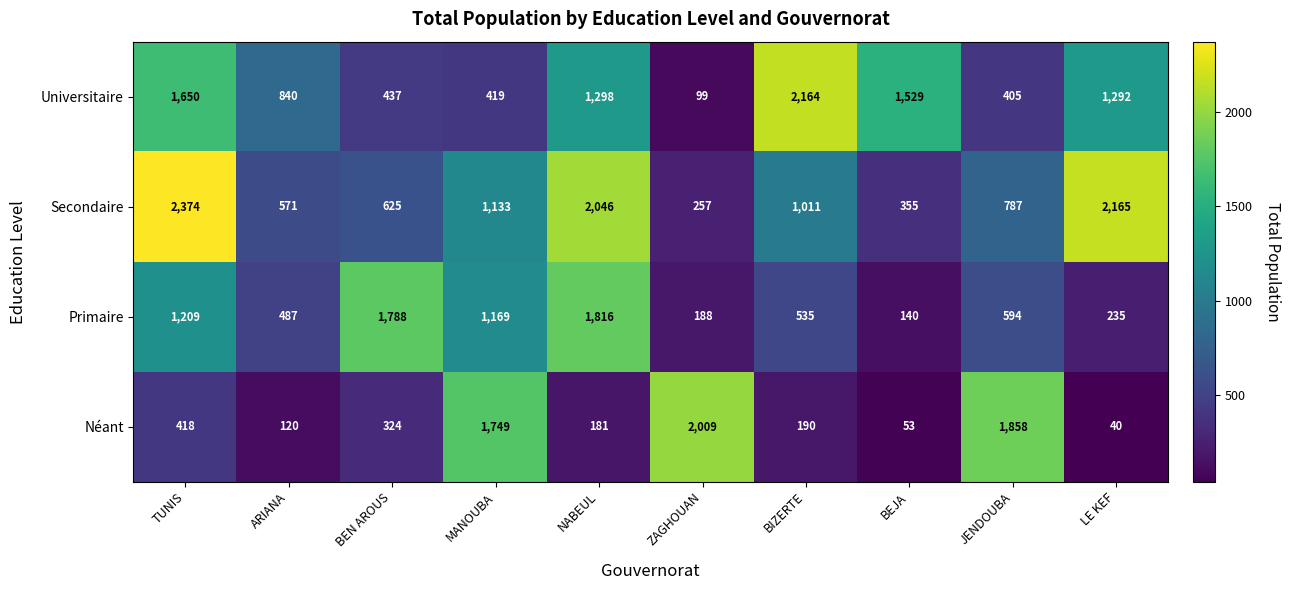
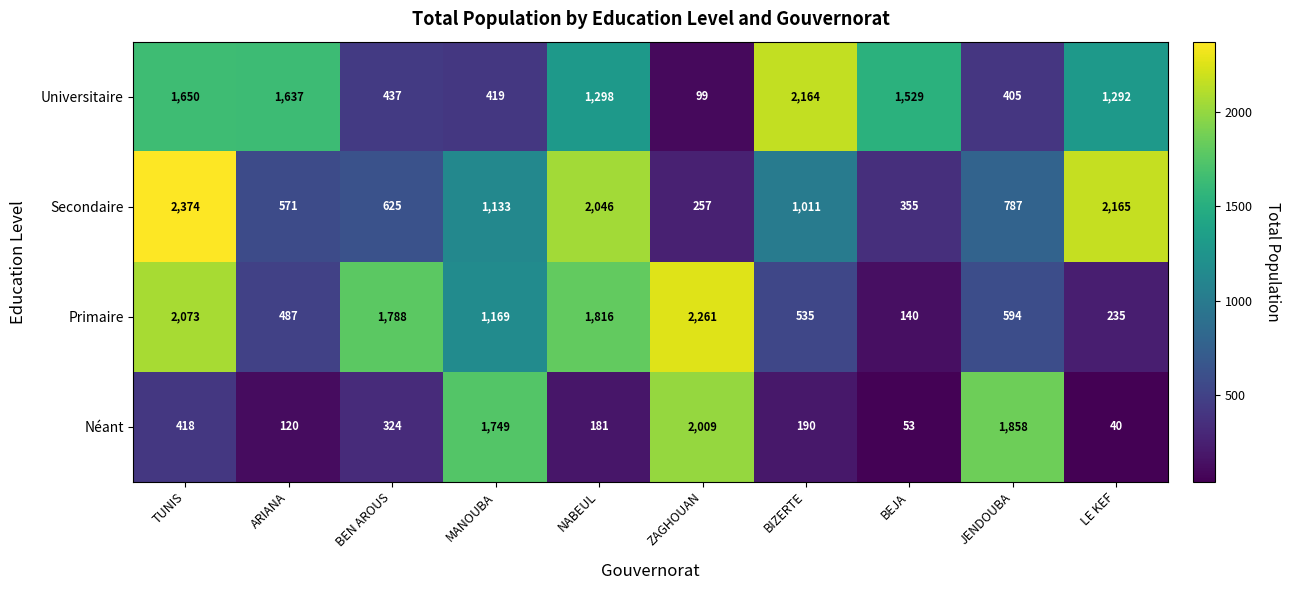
Universitaire, ARIANA: 840 -> 1,637
Primaire, TUNIS: 1,209 -> 2,073
Primaire, ZAGHOUAN: 188 -> 2,261
